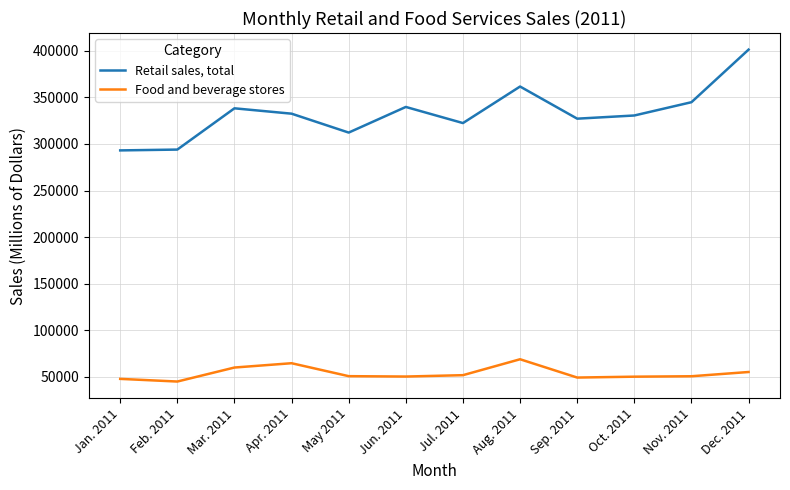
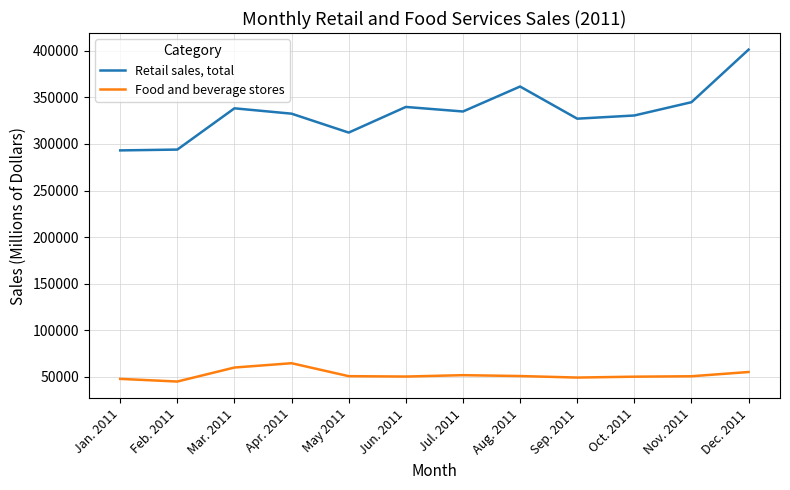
Retail sales, total, Jul. 2011: 320000 -> 330000
Food and beverage stores, Aug. 2011: 70000 -> 50000
